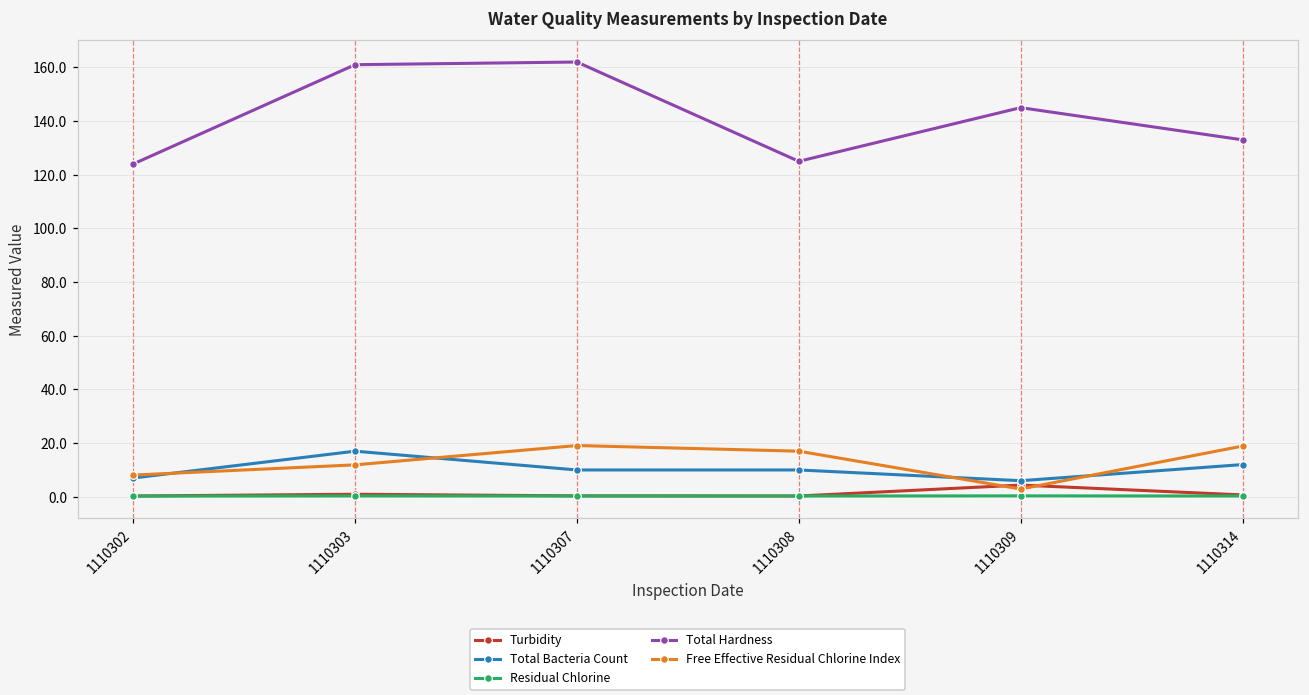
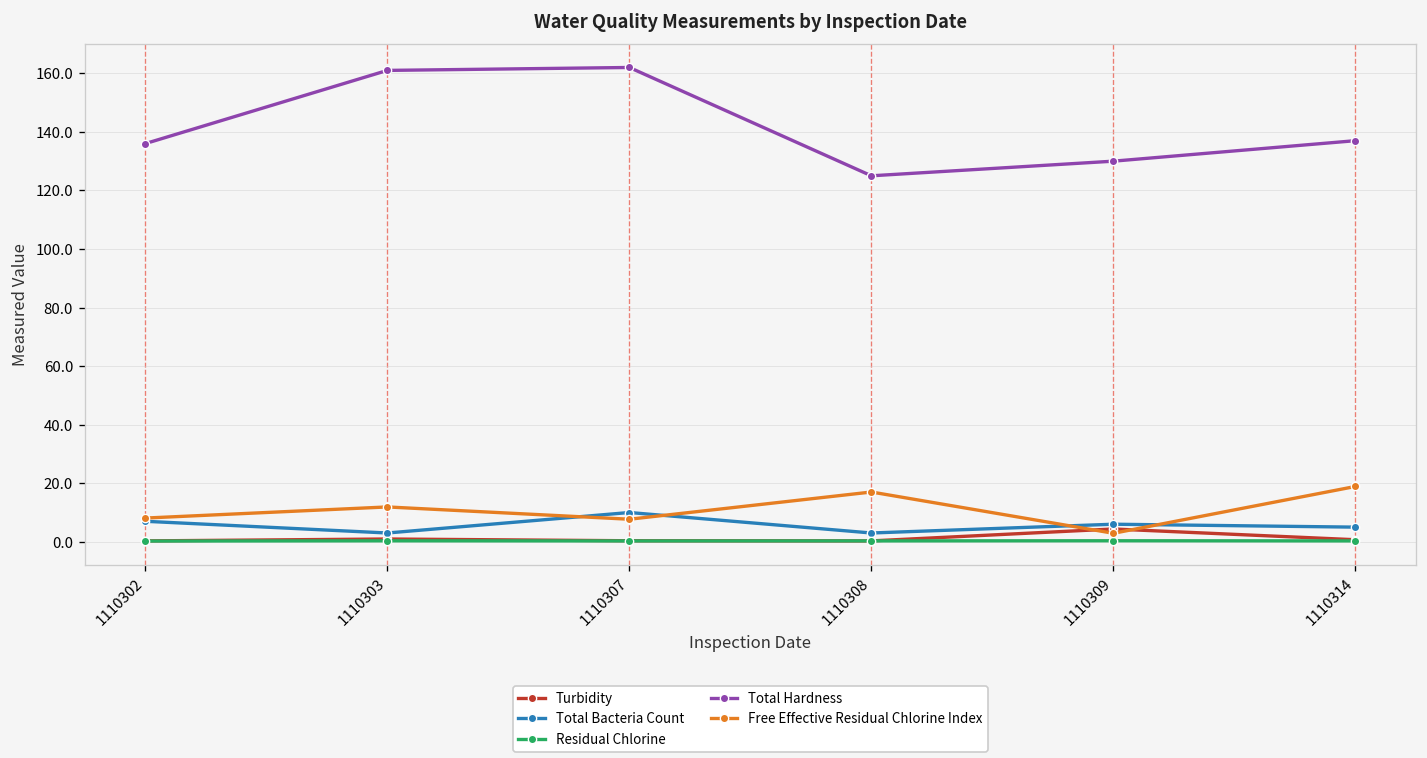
Total Hardness, 1110302: 124 -> 136
Total Bacteria Count, 1110303: 17 -> 3
Free Effective Residual Chlorine Index, 1110307: 19 -> 8
Total Bacteria Count, 1110308: 10 -> 3
Total Hardness, 1110309: 145 -> 130
Total Bacteria Count, 1110314: 12 -> 5
Total Hardness, 1110314: 133 -> 137
